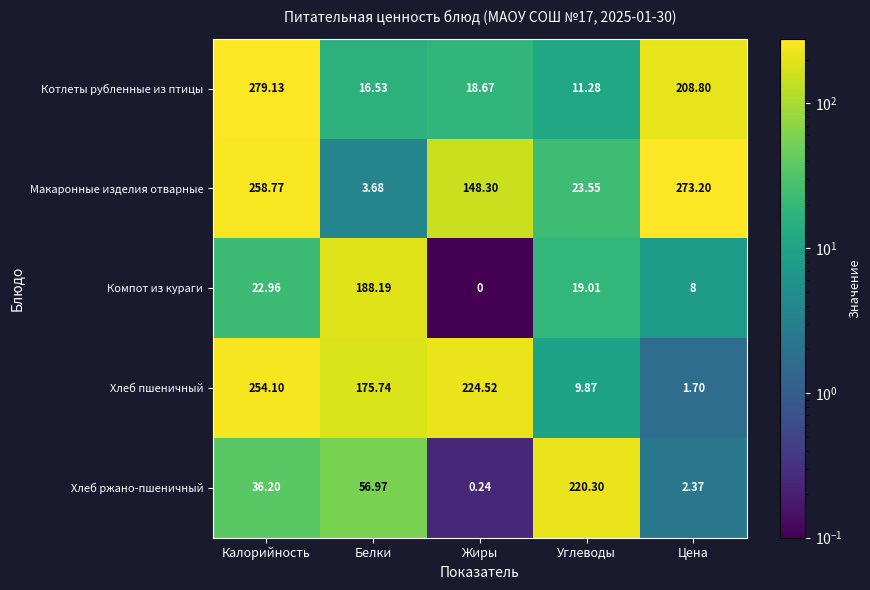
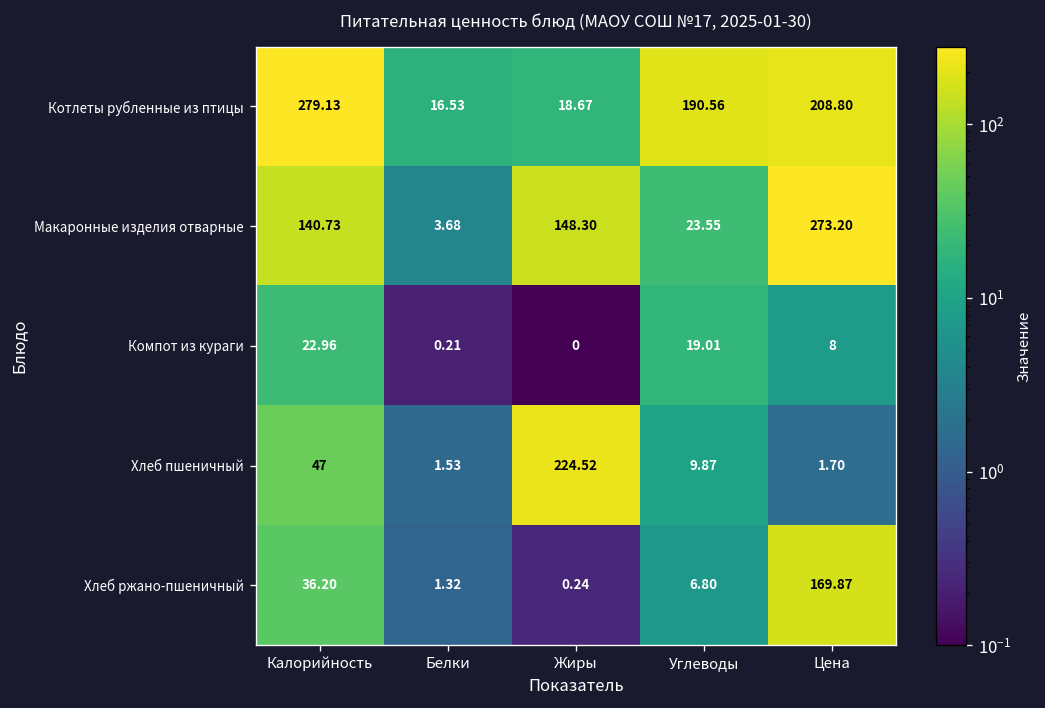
Котлеты рубленные из птицы, Углеводы: 11.28 -> 190.56
Макаронные изделия отварные, Калорийность: 258.77 -> 140.73
Компот из кураги, Белки: 188.19 -> 0.21
Хлеб пшеничный, Калорийность: 254.10 -> 47
Хлеб пшеничный, Белки: 175.74 -> 1.53
Хлеб ржано-пшеничный, Белки: 56.97 -> 1.32
Хлеб ржано-пшеничный, Углеводы: 220.30 -> 6.80
Хлеб ржано-пшеничный, Цена: 2.37 -> 169.87
